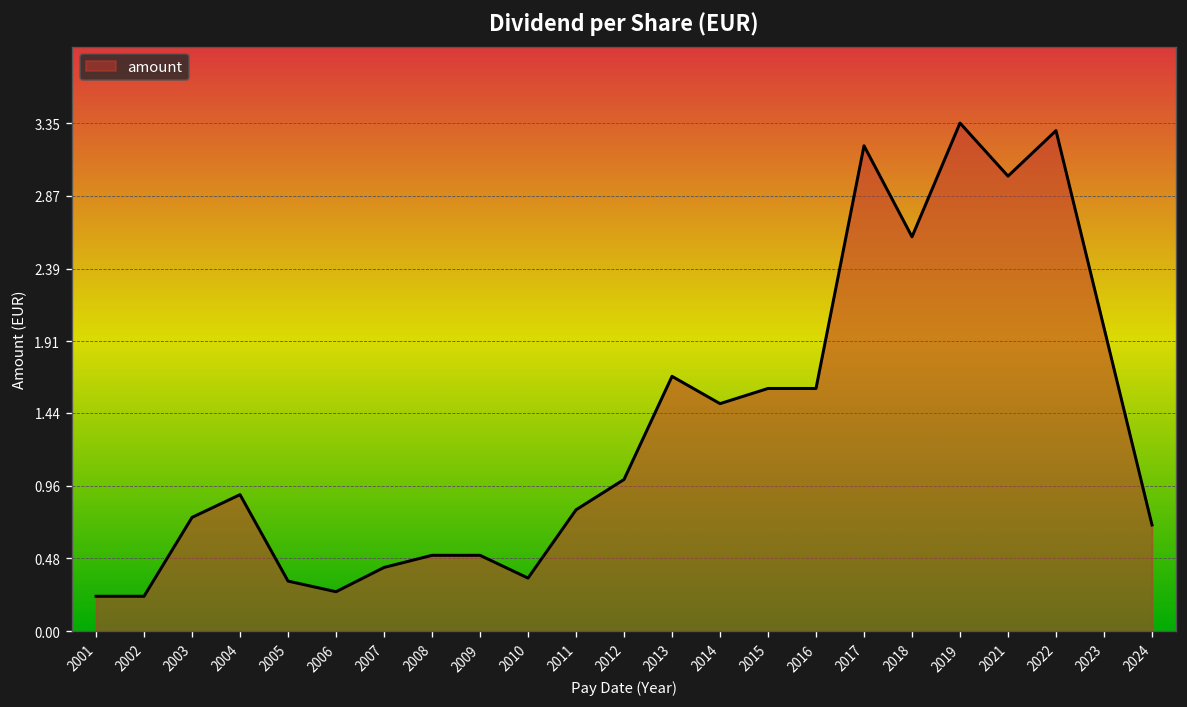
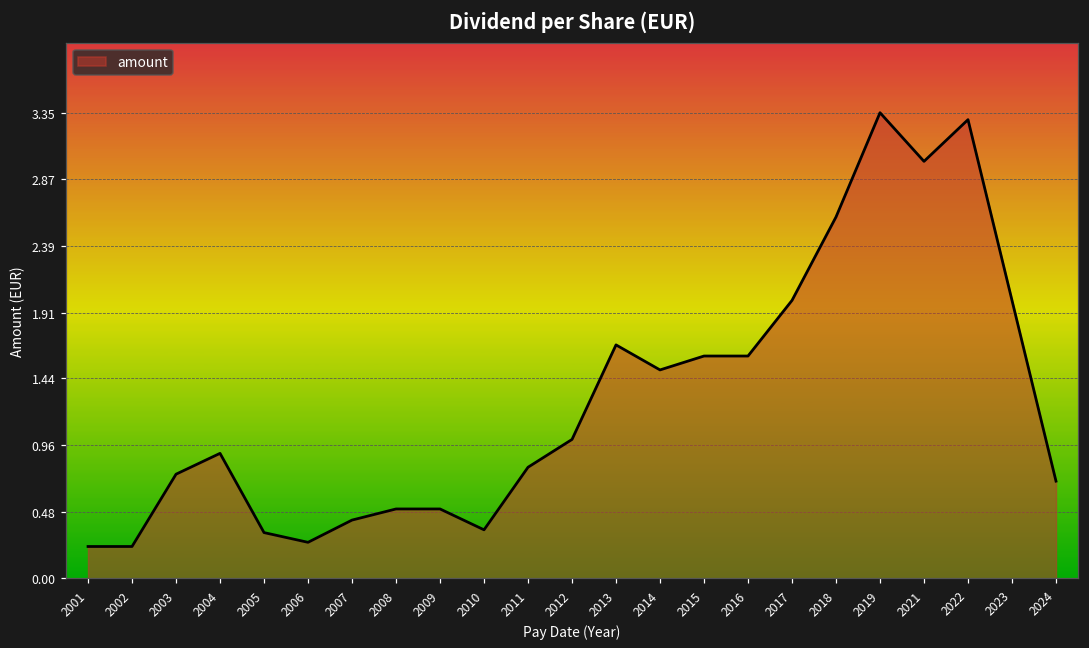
2017: 3.2 -> 2.0
